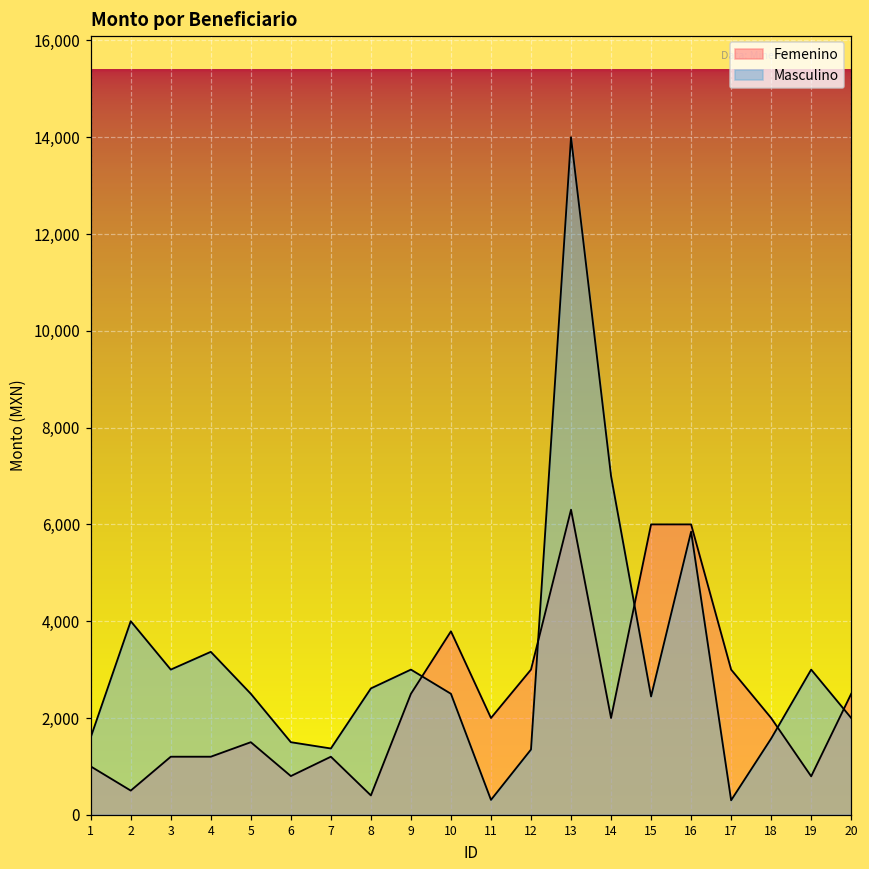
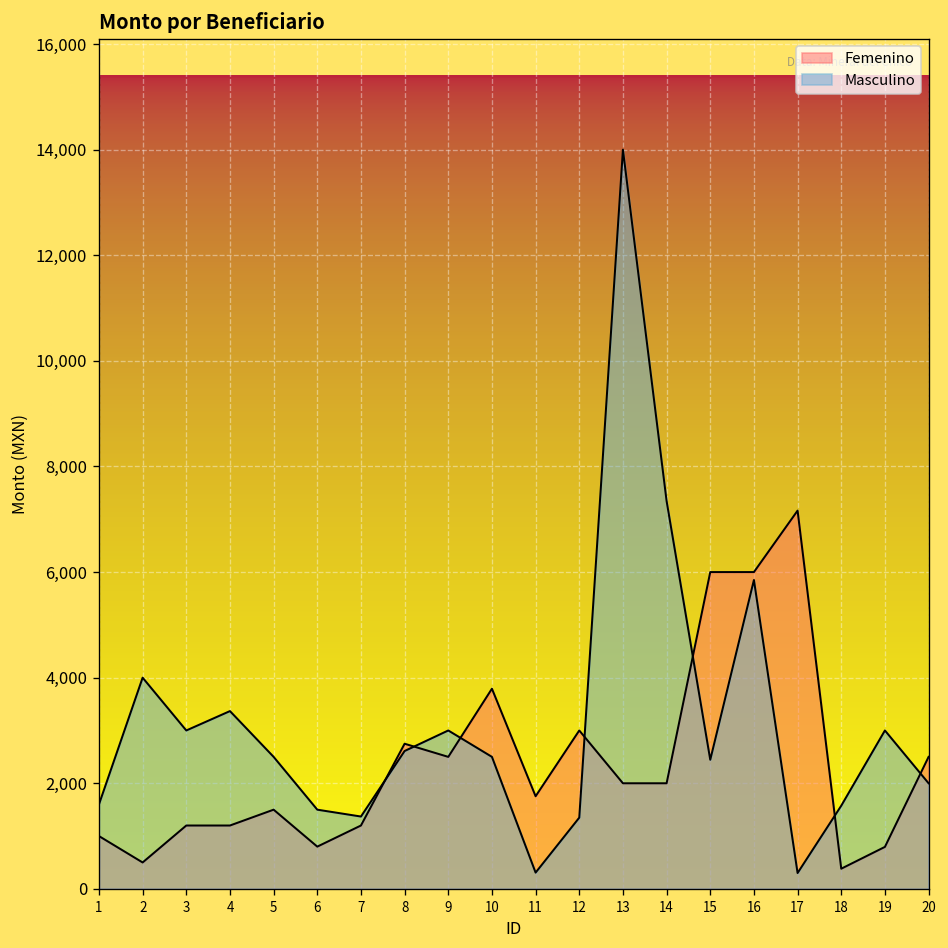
Femenino, 8: 400 -> 2,700
Femenino, 11: 2,000 -> 1,800
Femenino, 13: 6,300 -> 2,000
Masculino, 14: 7,000 -> 7,300
Femenino, 17: 3,000 -> 7,200
Femenino, 18: 2,000 -> 400
